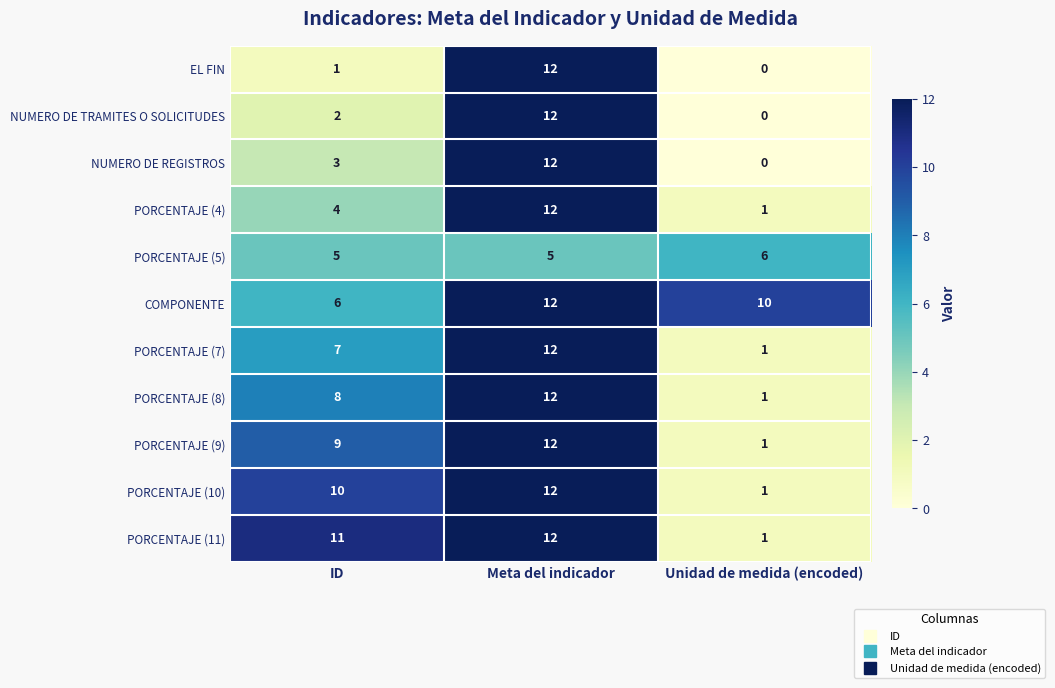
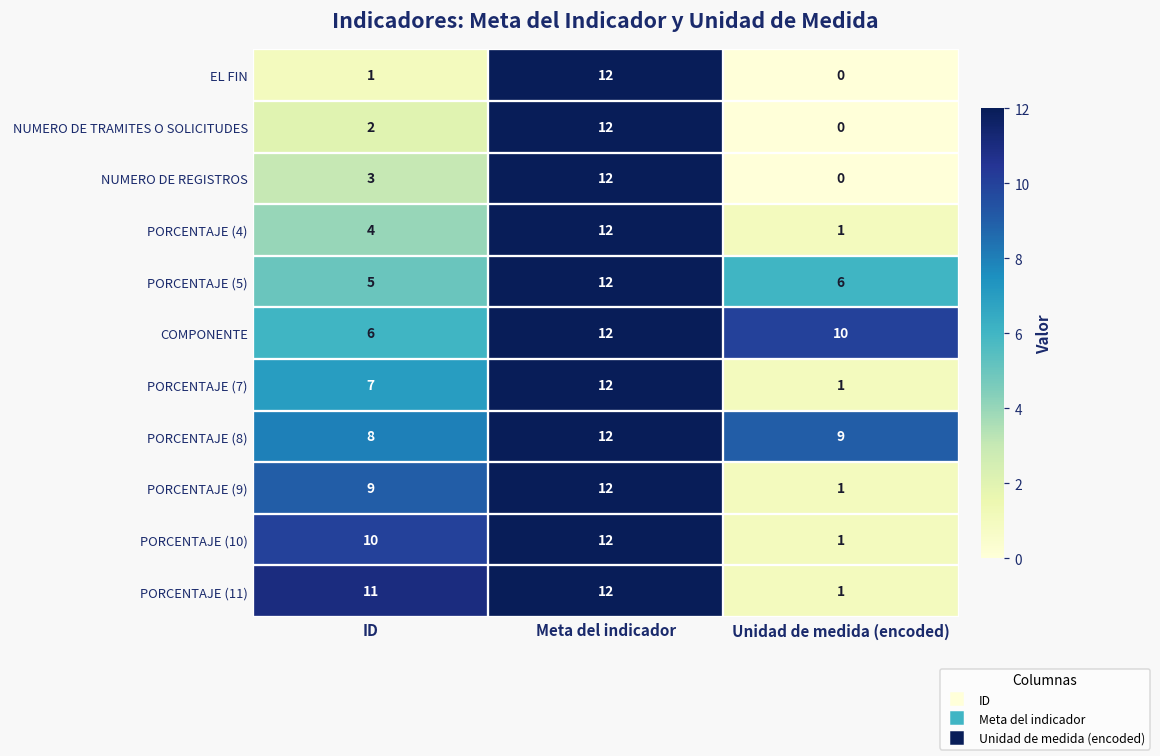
PORCENTAJE (5), Meta del indicador: 5 -> 12
PORCENTAJE (8), Unidad de medida (encoded): 1 -> 9
